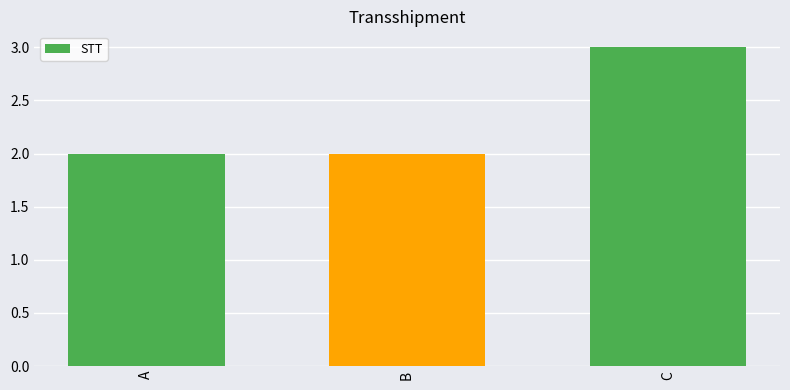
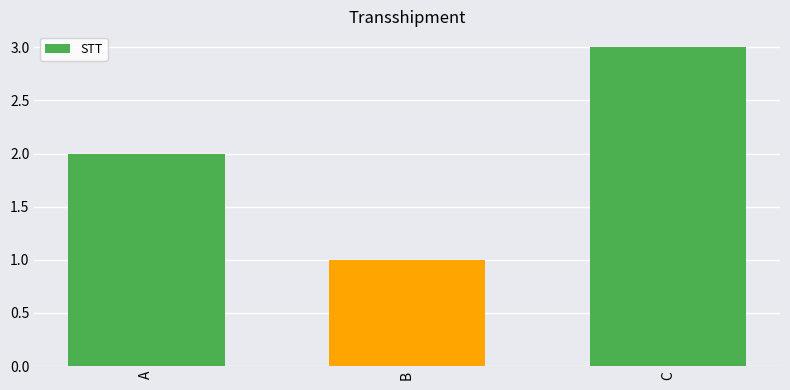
B: 2 -> 1
